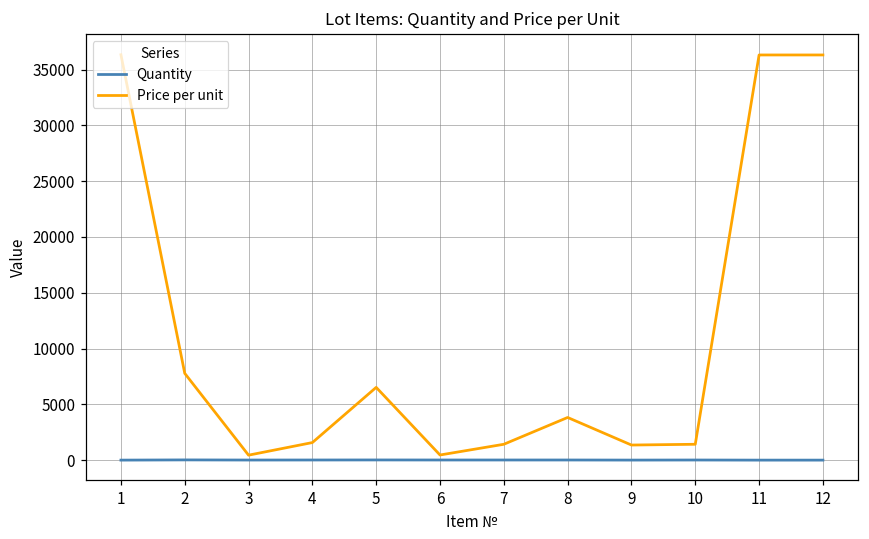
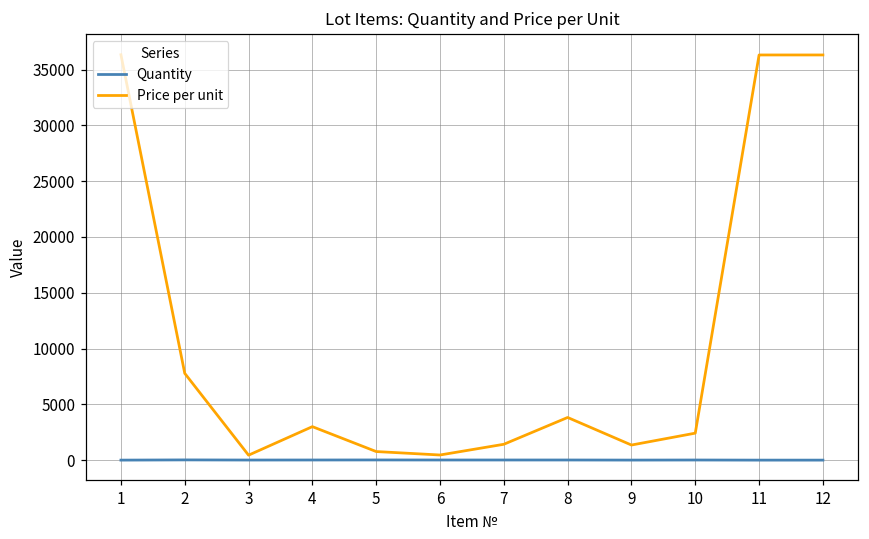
Price per unit, 4: 1600 -> 3000
Price per unit, 5: 6500 -> 800
Price per unit, 10: 1400 -> 2400
